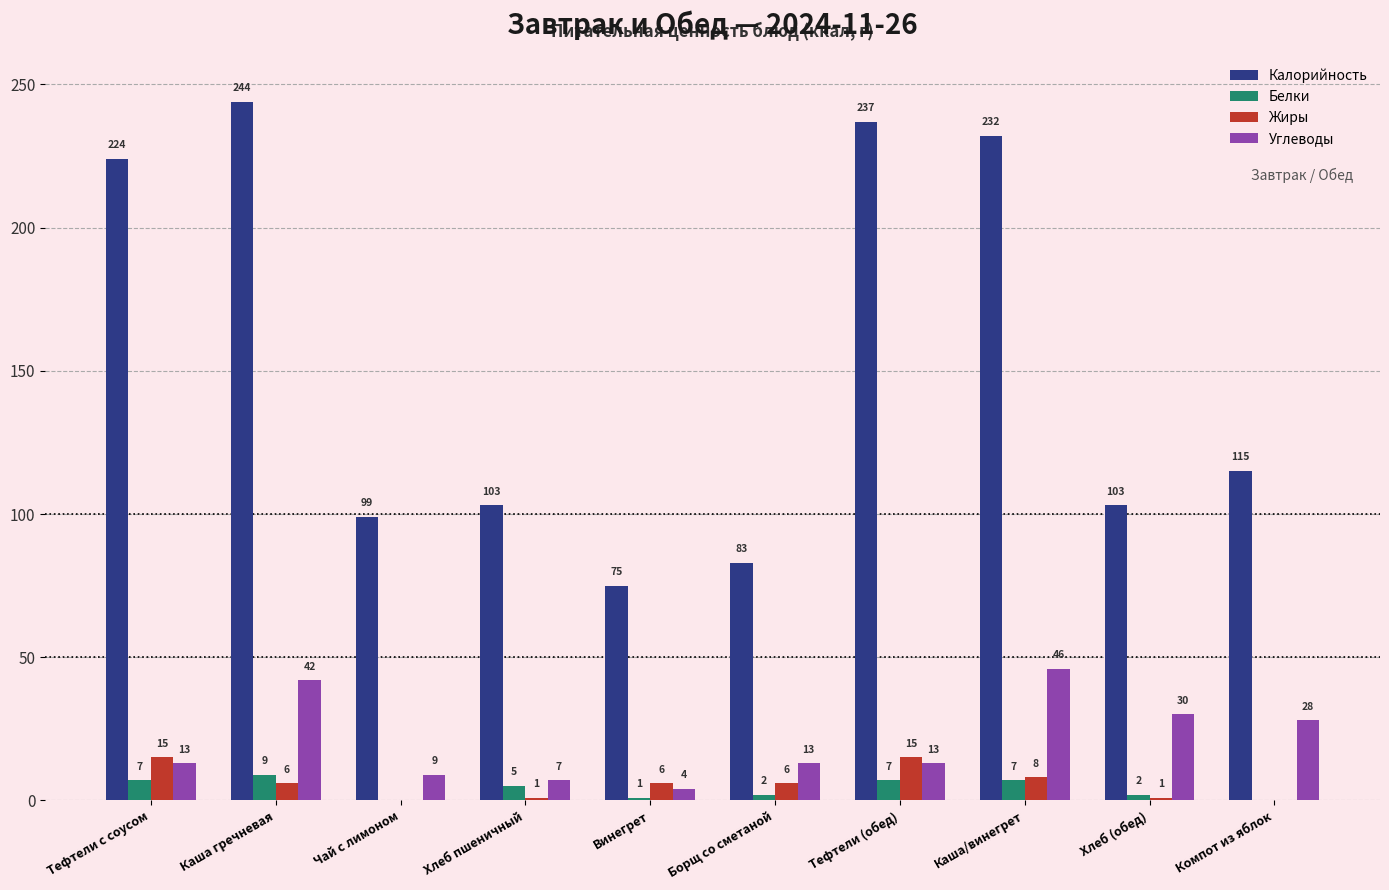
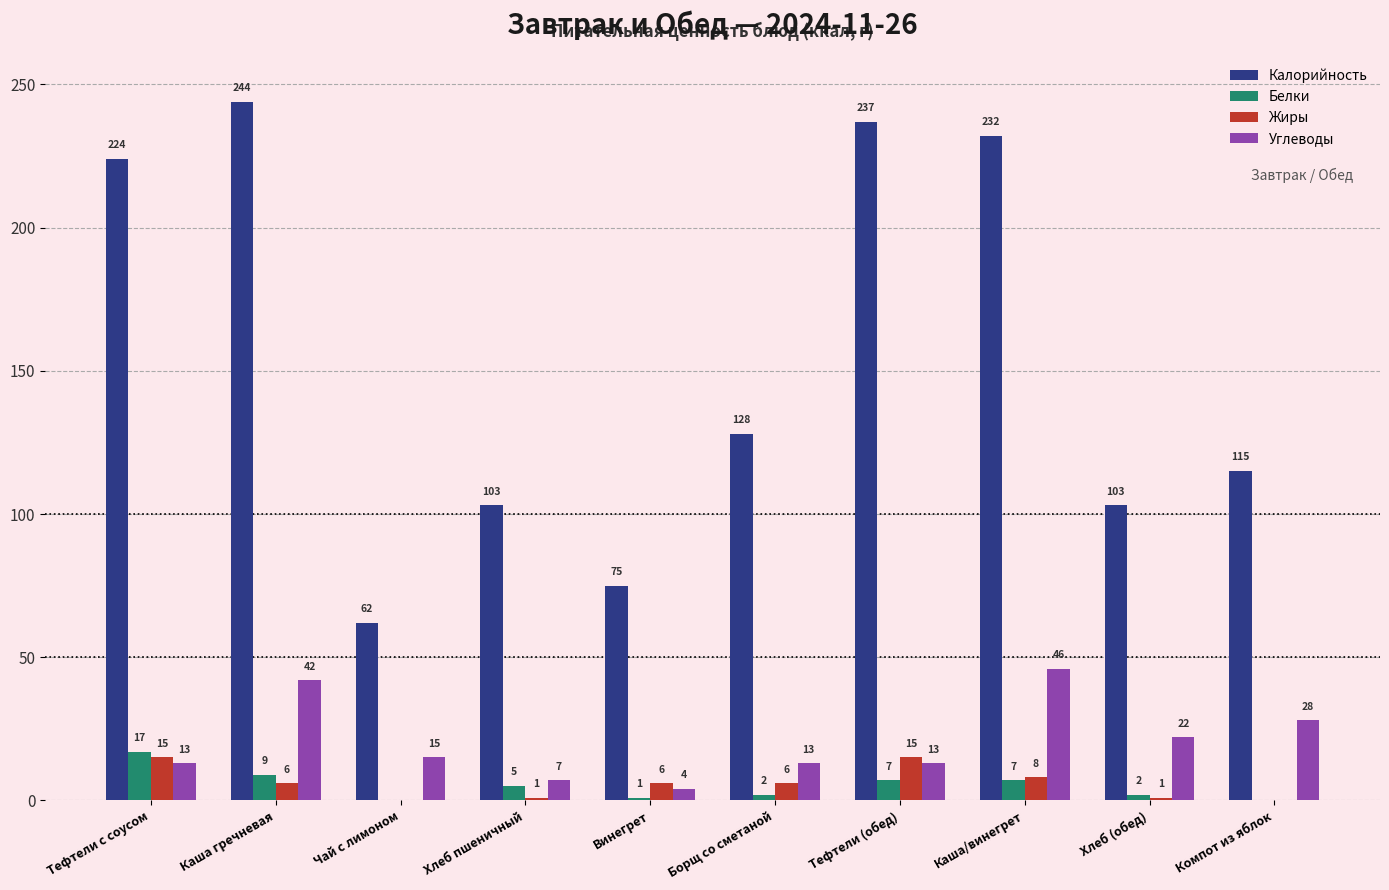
Белки, Тефтели с соусом: 7 -> 17
Калорийность, Чай с лимоном: 99 -> 62
Углеводы, Чай с лимоном: 9 -> 15
Калорийность, Борщ со сметаной: 83 -> 128
Углеводы, Хлеб (обед): 30 -> 22
